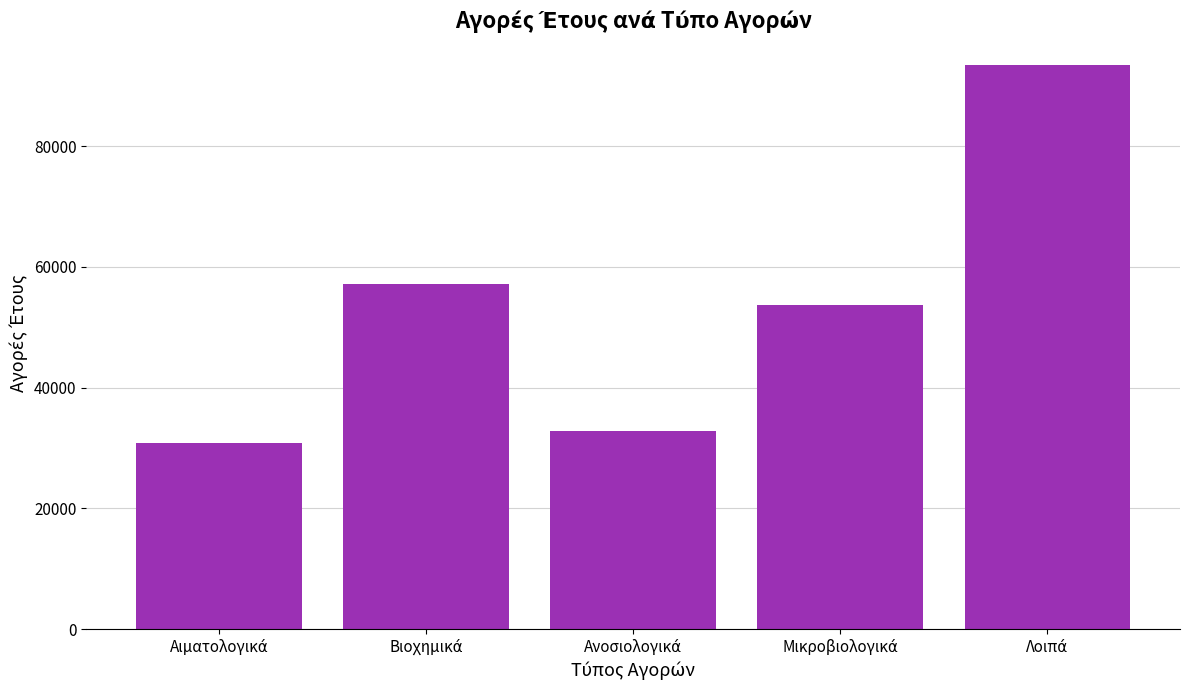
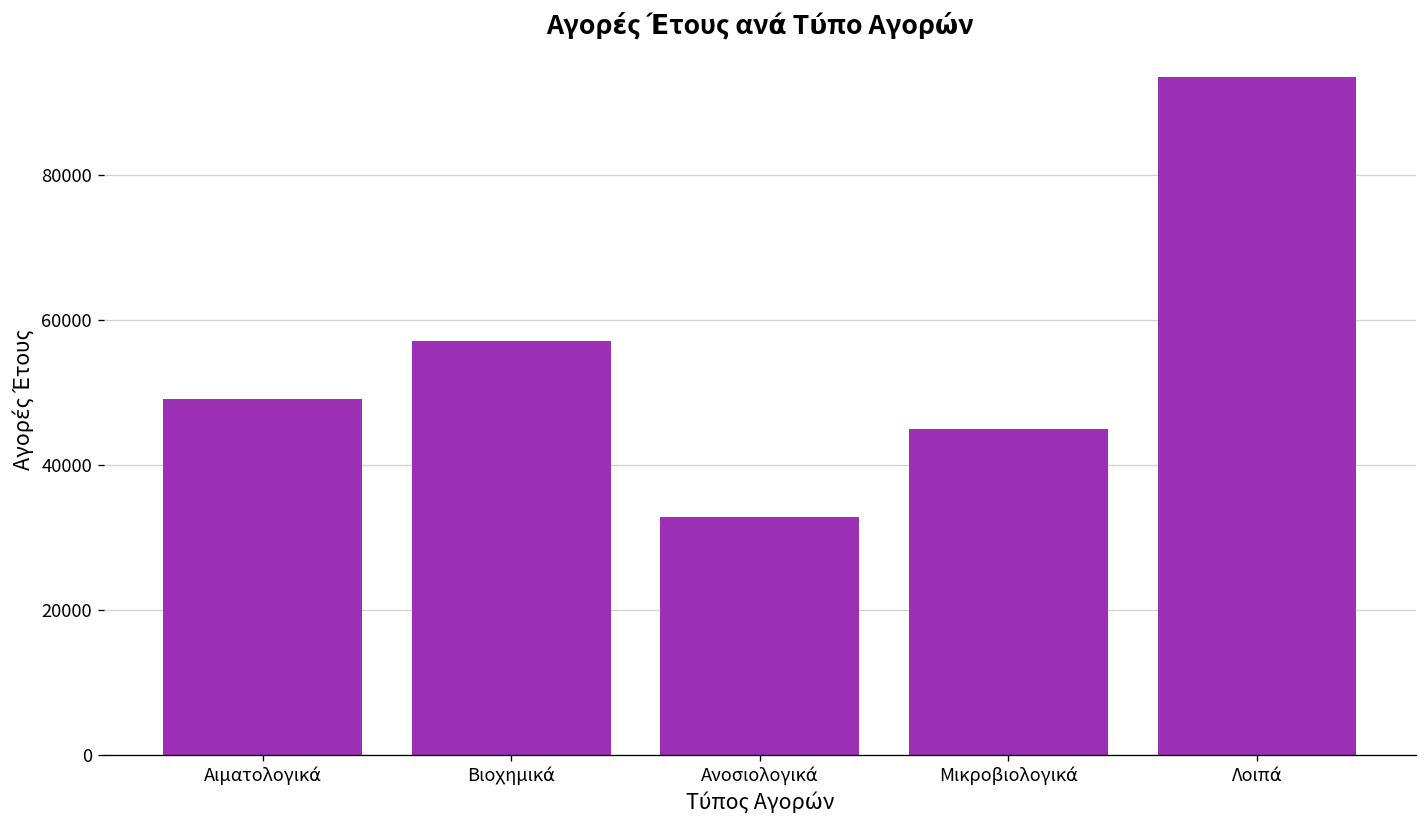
Αιματολογικά: 31000 -> 49000
Μικροβιολογικά: 54000 -> 45000
